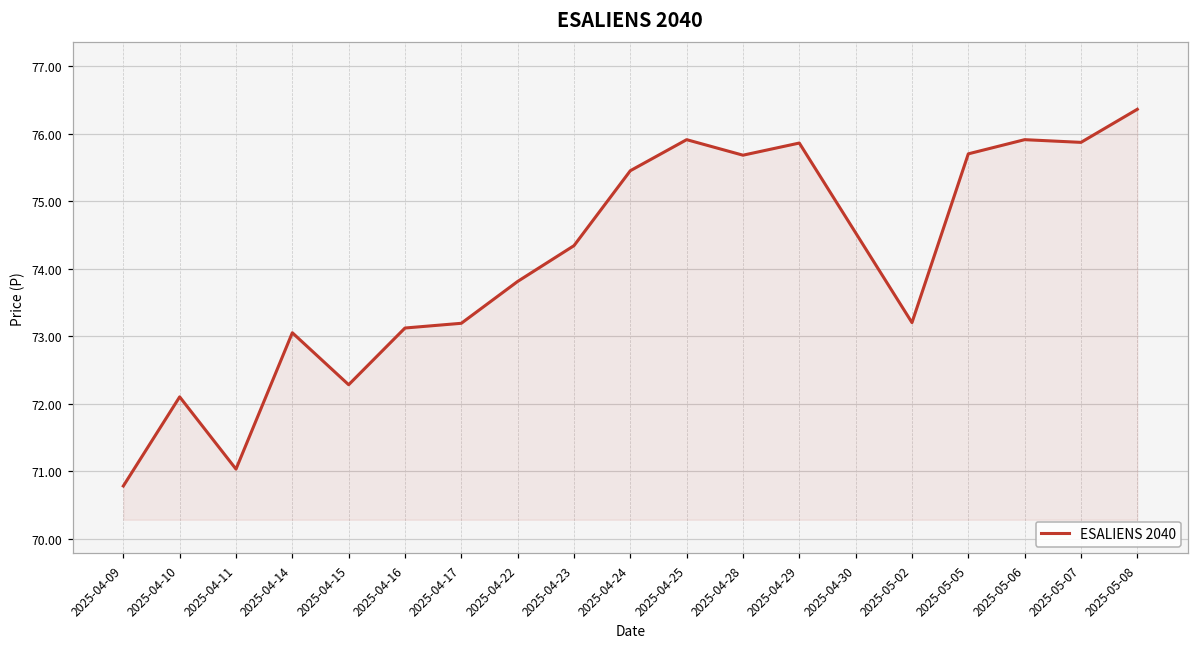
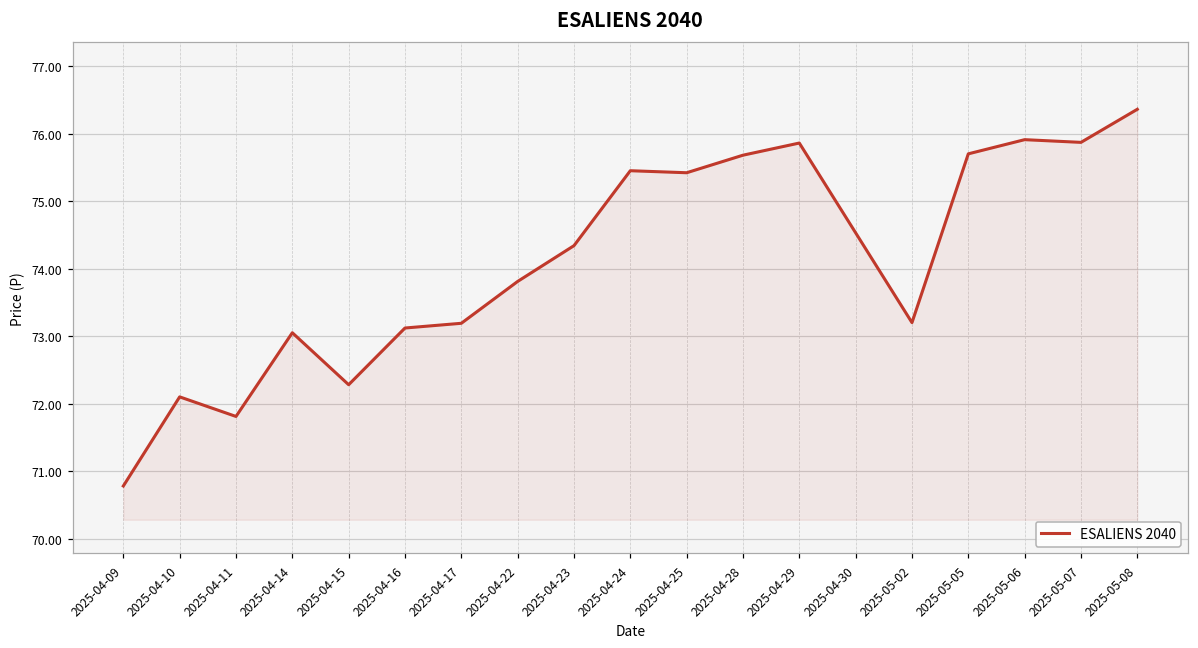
2025-04-11: 71.0 -> 71.8
2025-04-25: 75.9 -> 75.4
